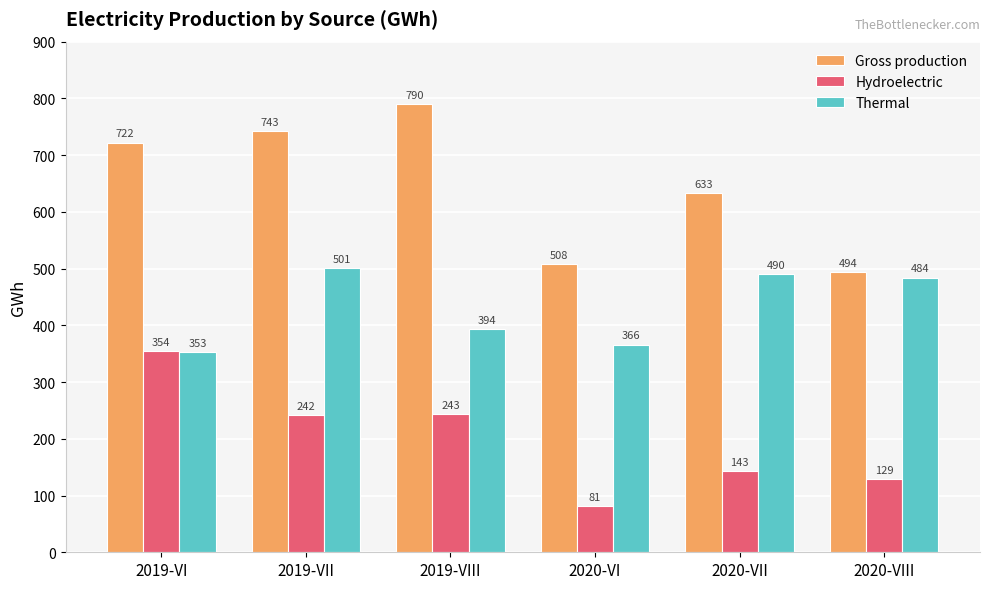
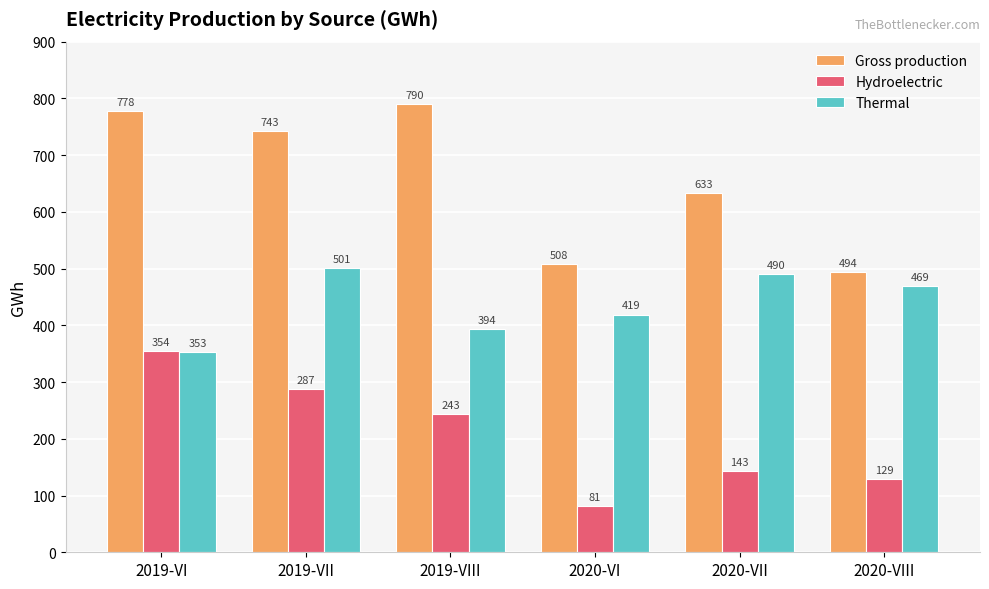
Gross production, 2019-VI: 722 -> 778
Hydroelectric, 2019-VII: 242 -> 287
Thermal, 2020-VI: 366 -> 419
Thermal, 2020-VIII: 484 -> 469
